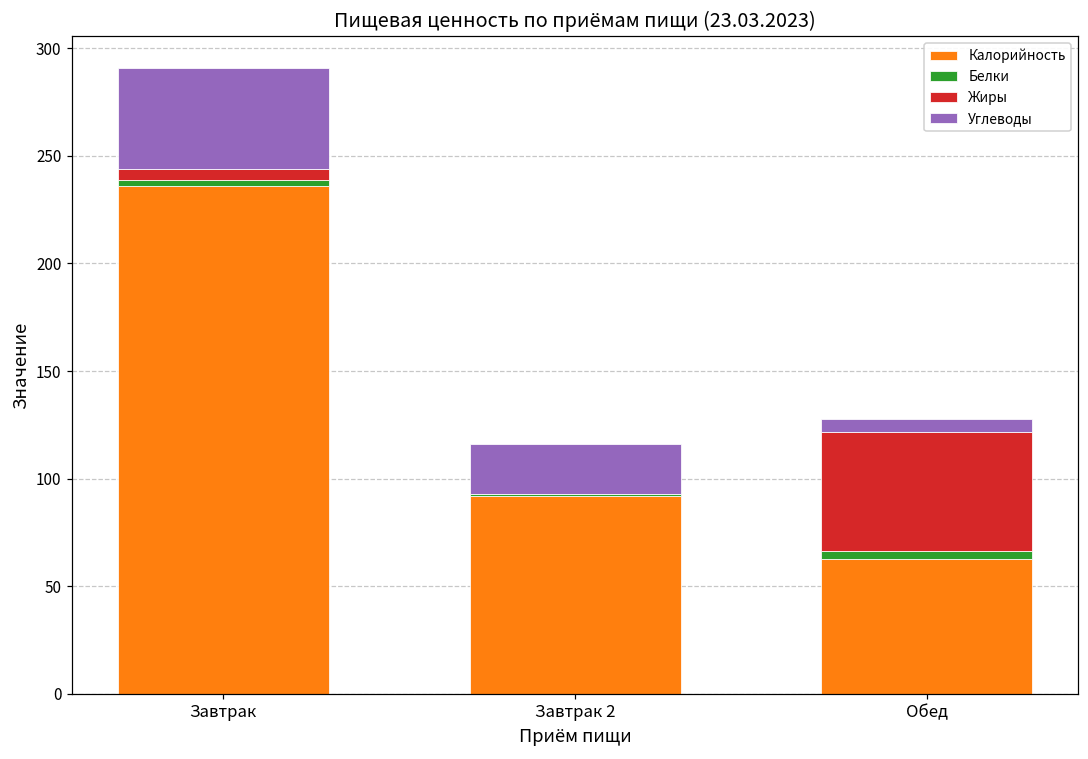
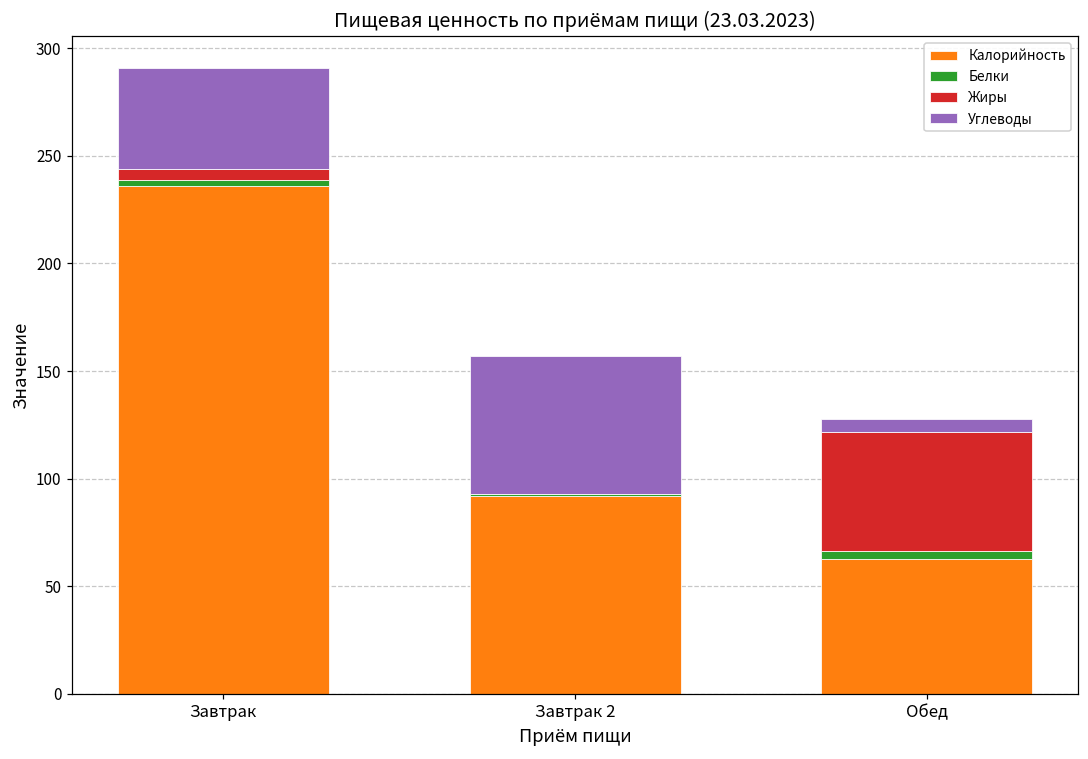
Углеводы, Завтрак 2: 23 -> 64
